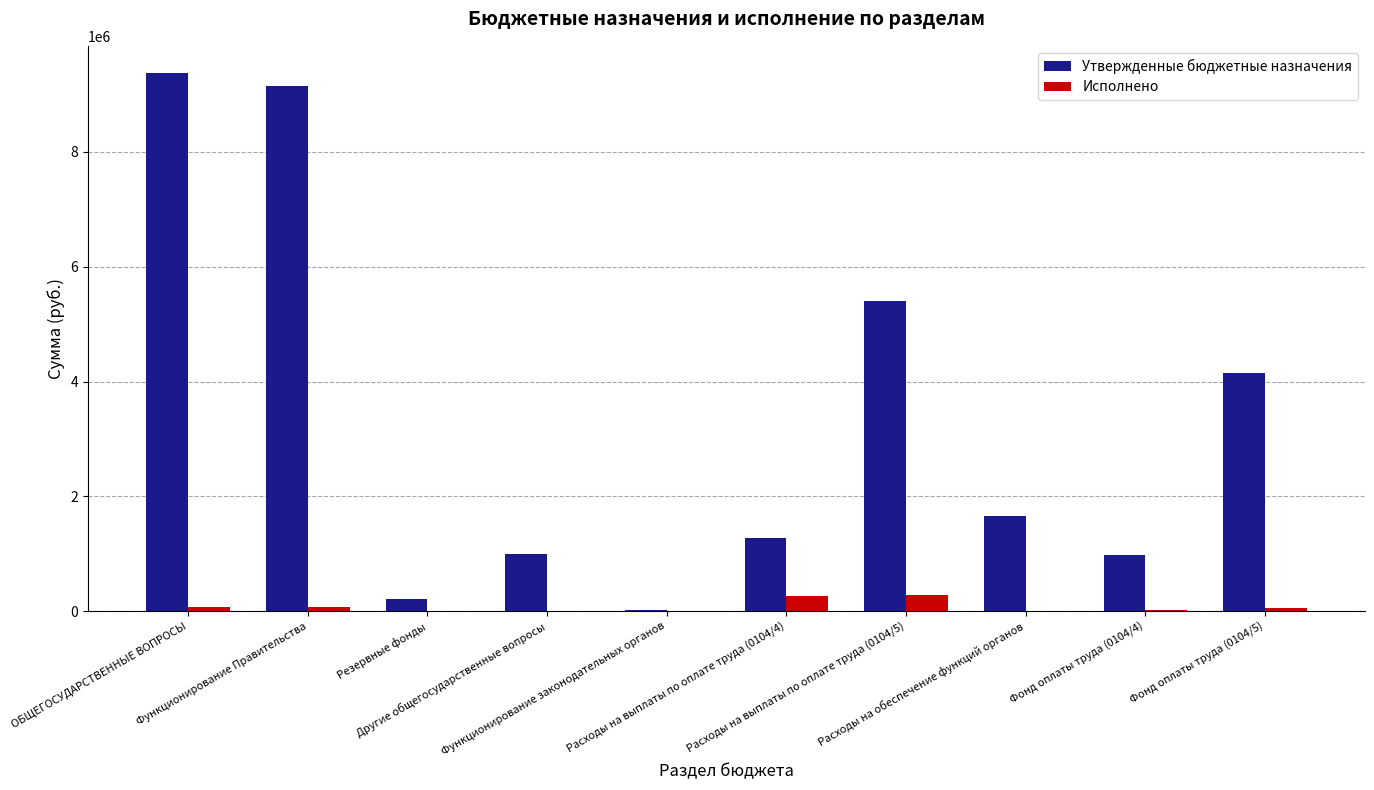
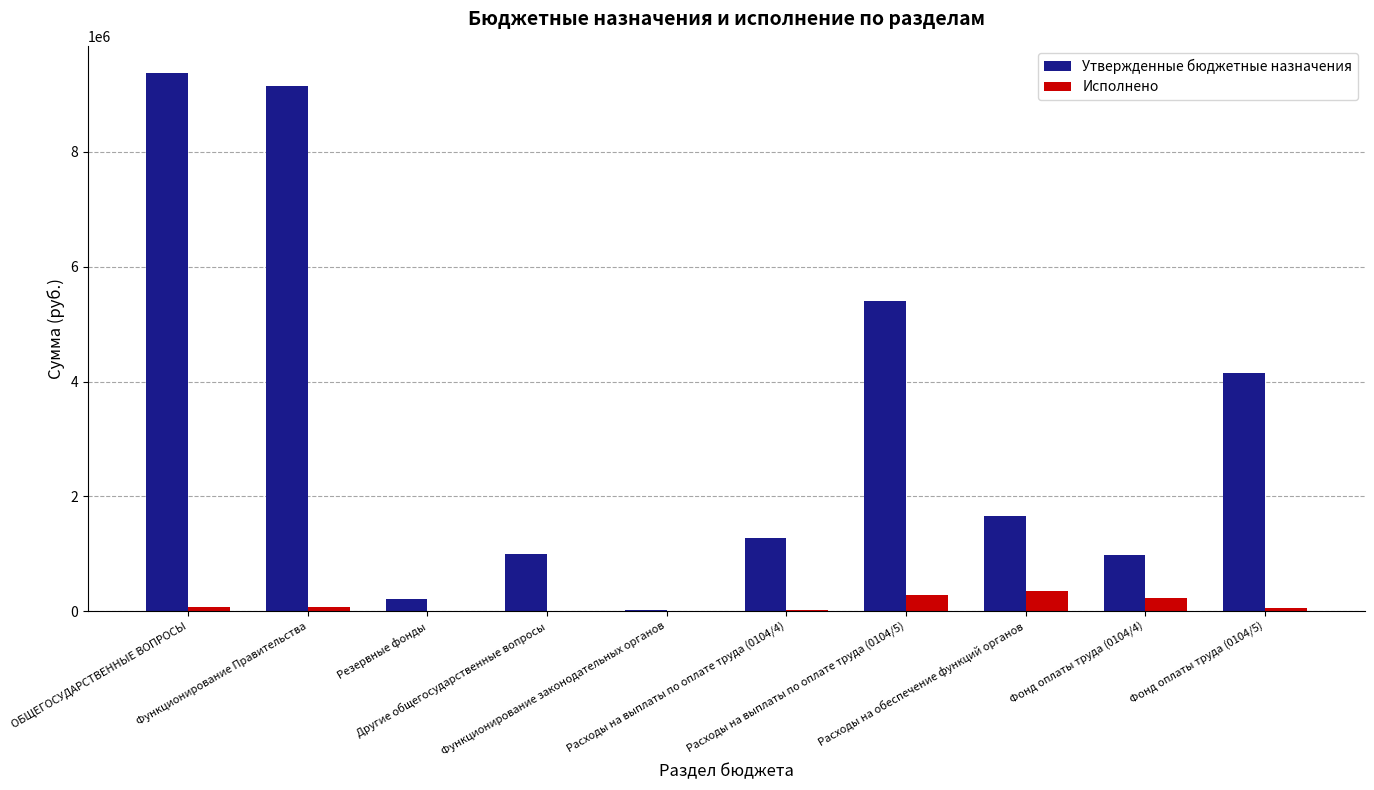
Исполнено, Расходы на выплаты по оплате труда (0104/4): 300000 -> 0
Исполнено, Расходы на обеспечение функций органов: 0 -> 400000
Исполнено, Фонд оплаты труда (0104/4): 0 -> 200000
